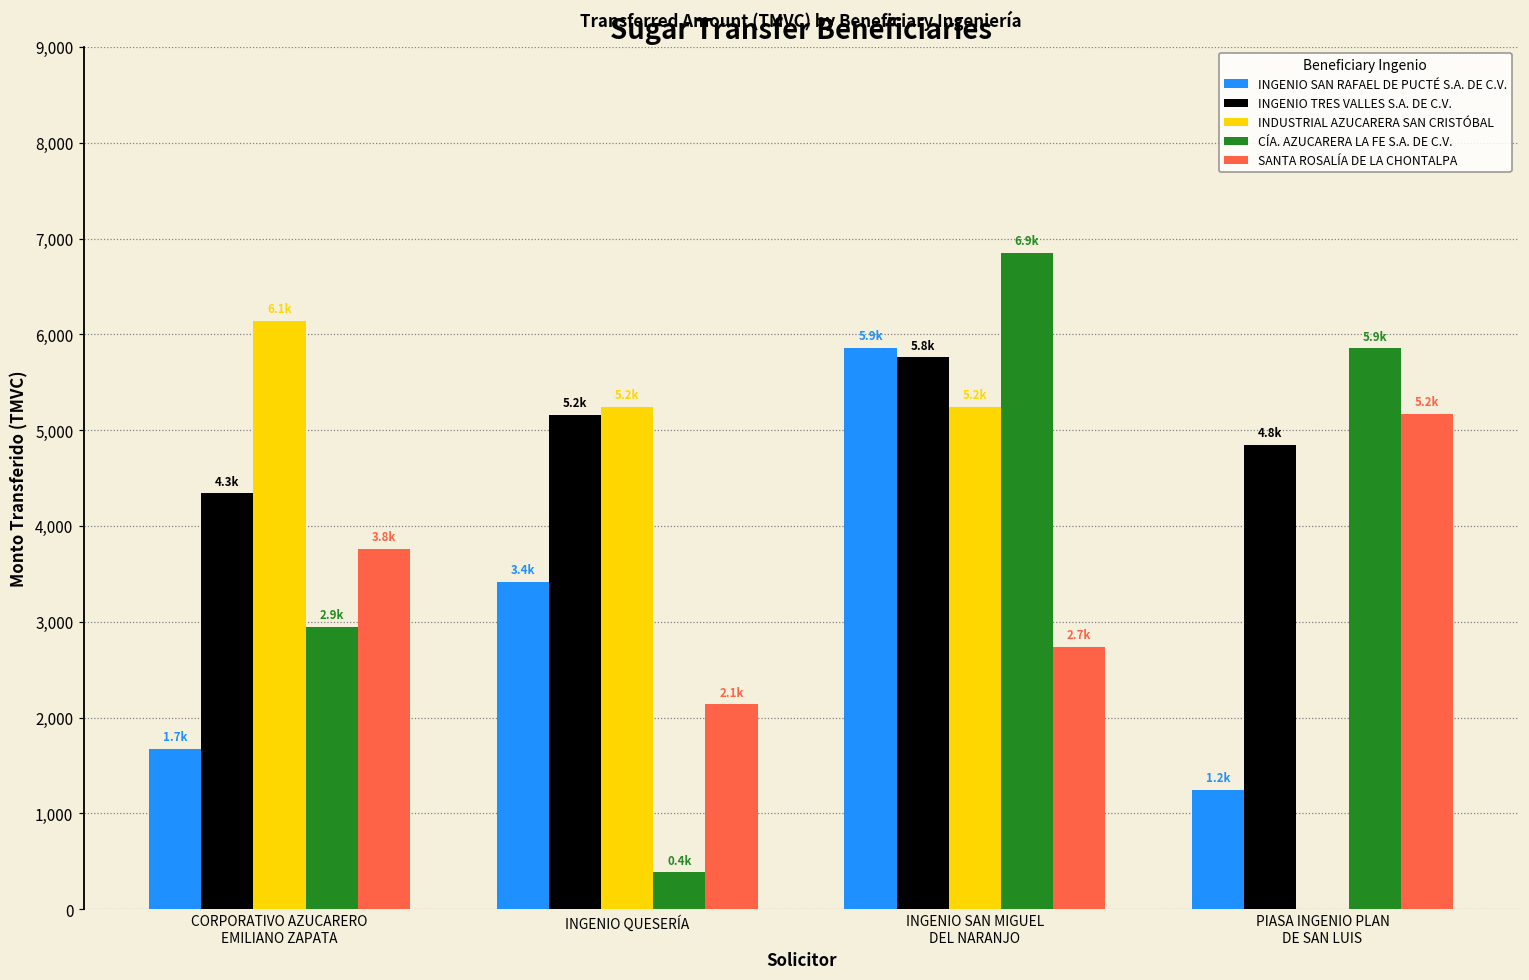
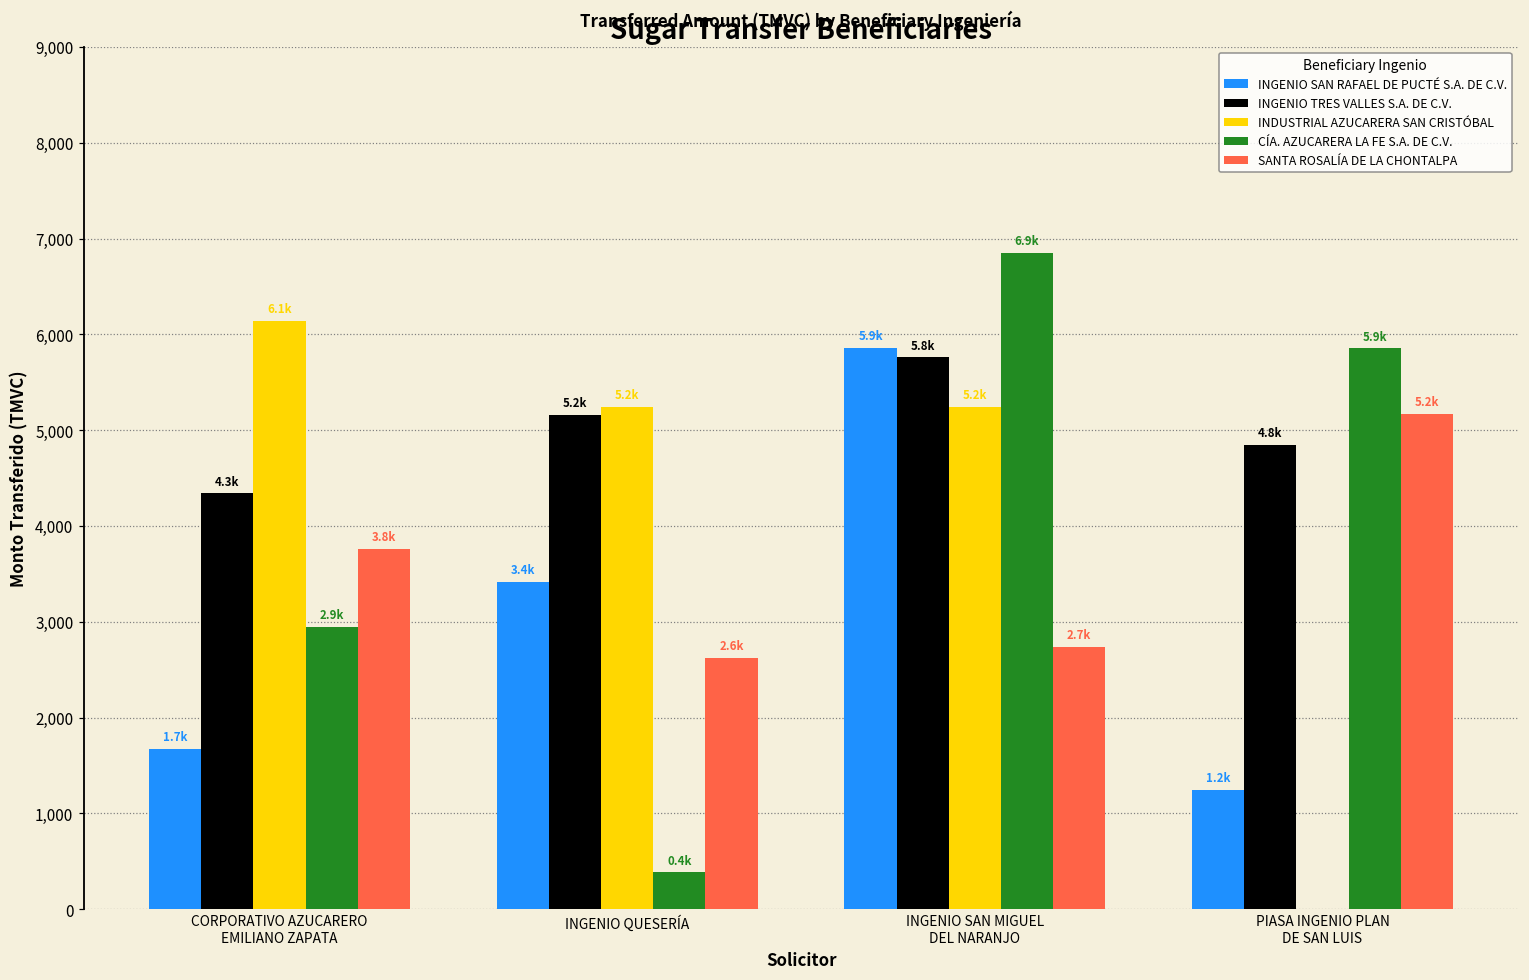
SANTA ROSALÍA DE LA CHONTALPA, INGENIO QUESERÍA: 2.1k -> 2.6k
